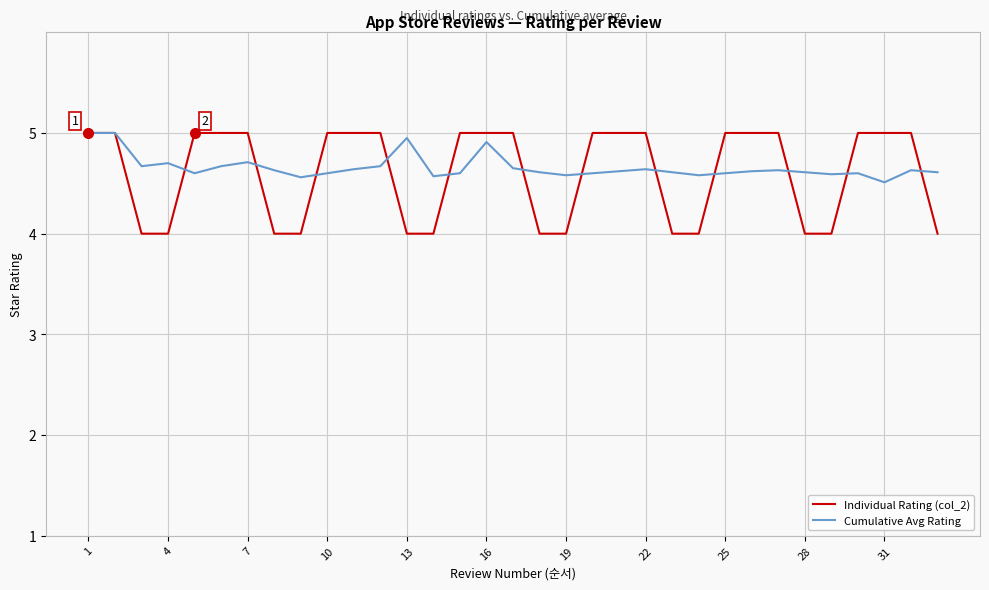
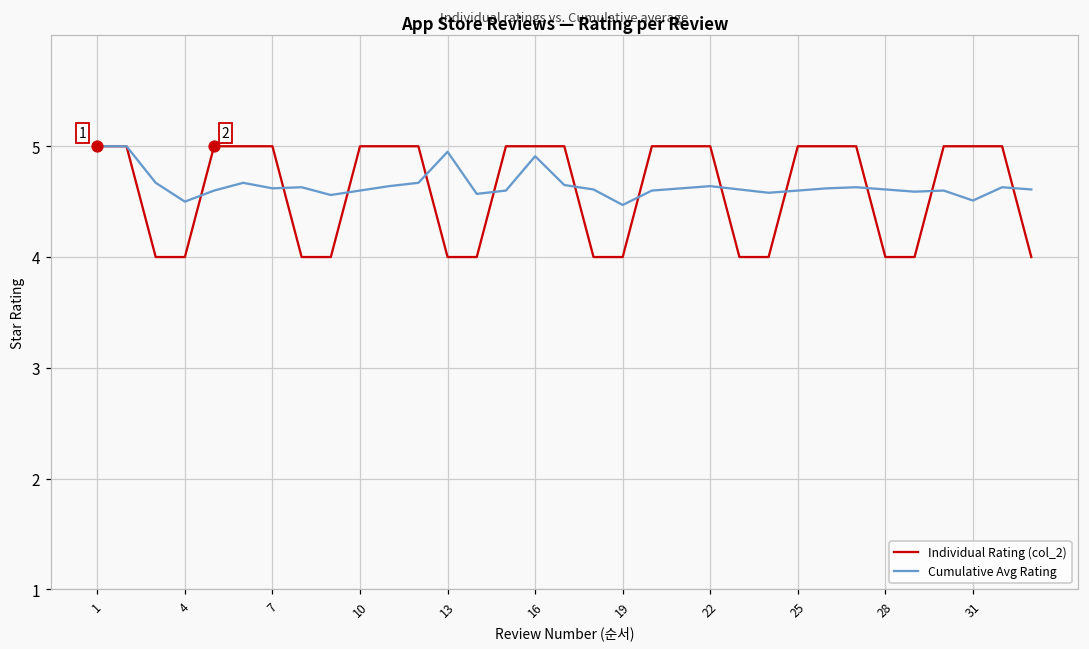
Cumulative Avg Rating, 4: 4.7 -> 4.5
Cumulative Avg Rating, 7: 4.71 -> 4.62
Cumulative Avg Rating, 19: 4.58 -> 4.47
